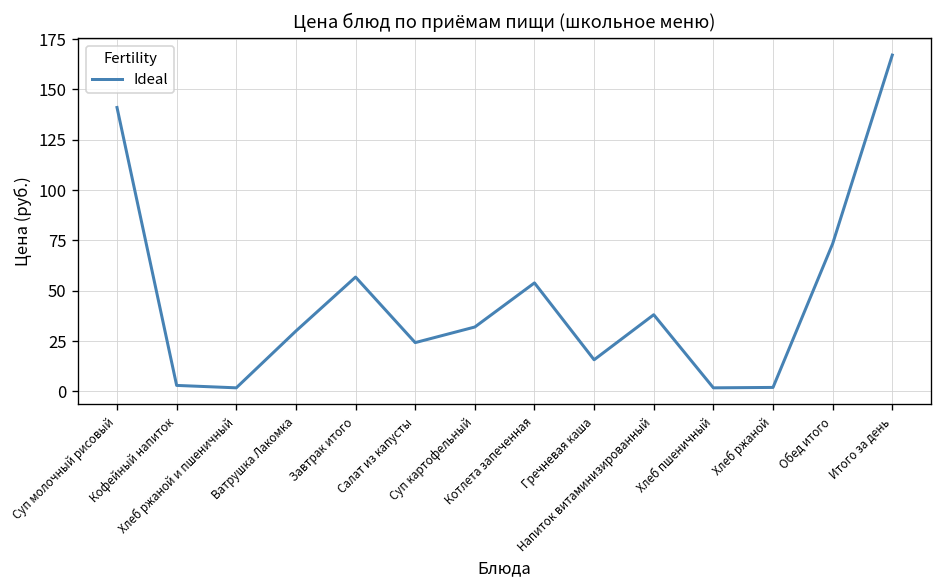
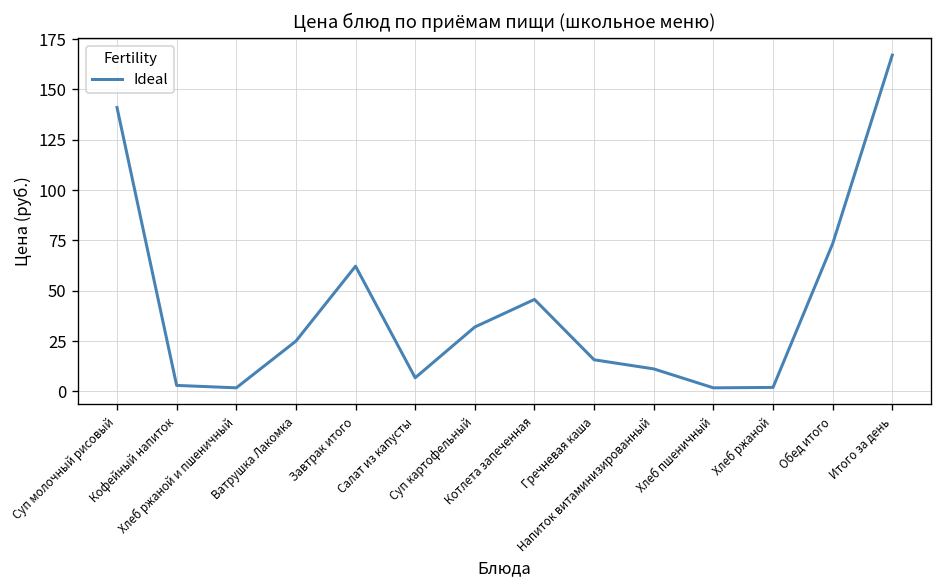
Ватрушка Лакомка: 30 -> 25
Завтрак итого: 57 -> 62
Салат из капусты: 24 -> 7
Котлета запеченная: 54 -> 46
Напиток витаминизированный: 38 -> 11
